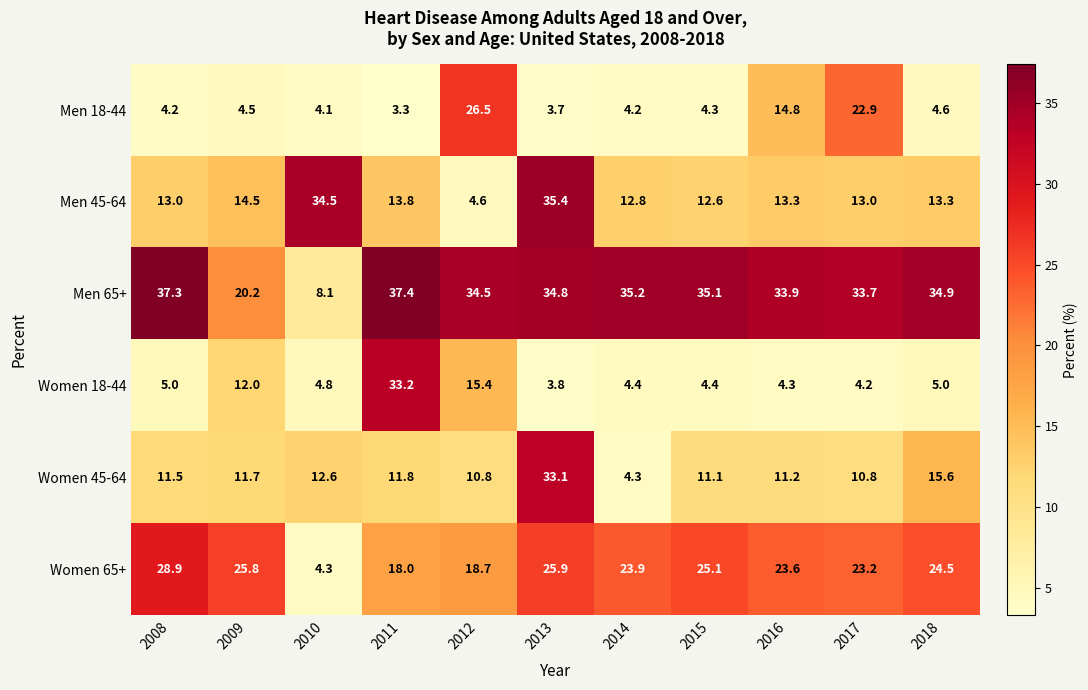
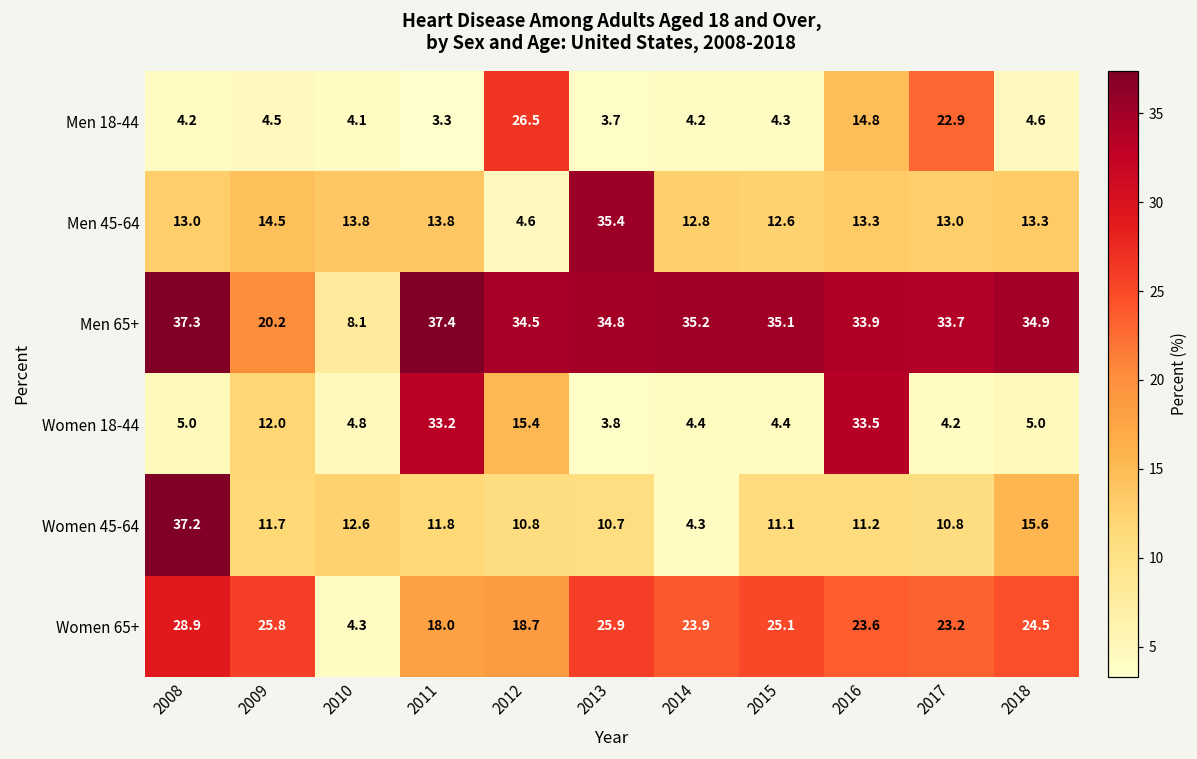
Men 45-64, 2010: 34.5 -> 13.8
Women 18-44, 2016: 4.3 -> 33.5
Women 45-64, 2008: 11.5 -> 37.2
Women 45-64, 2013: 33.1 -> 10.7
